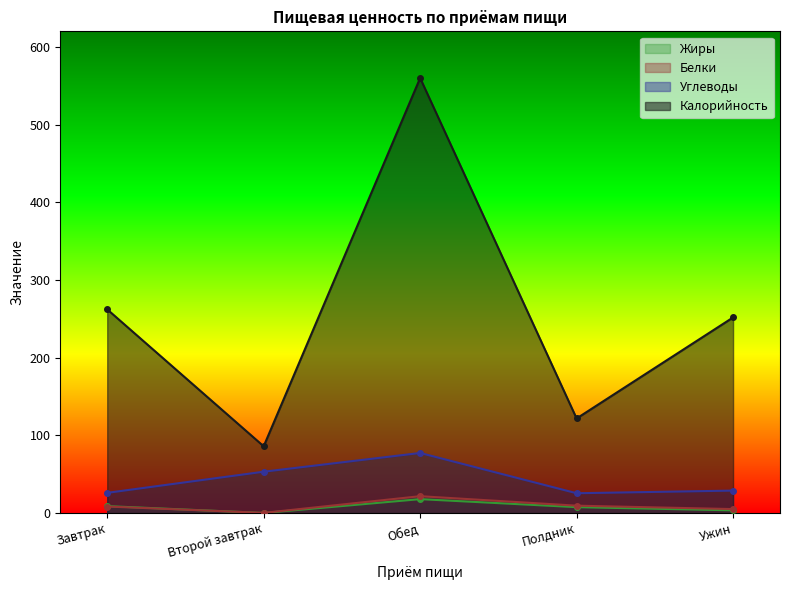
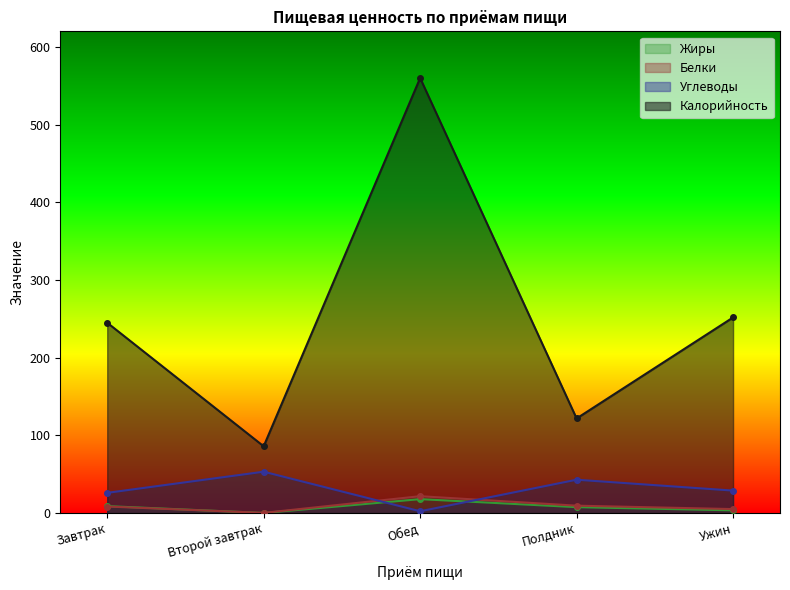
Калорийность, Завтрак: 260 -> 250
Углеводы, Обед: 80 -> 0
Углеводы, Полдник: 30 -> 40
